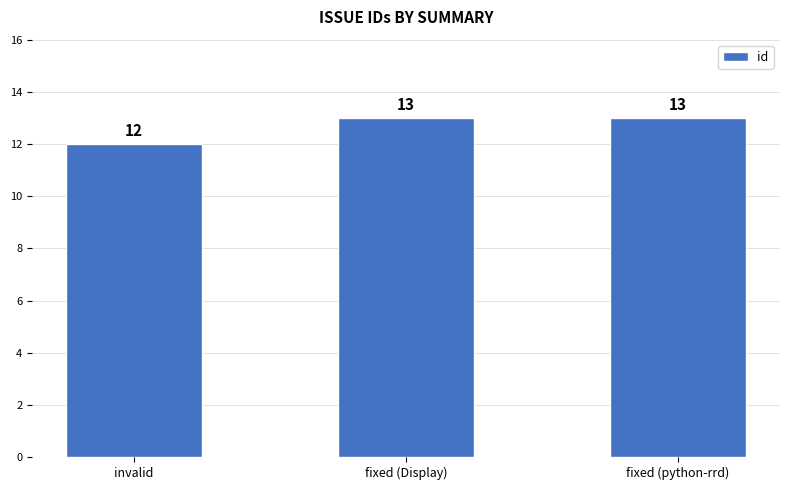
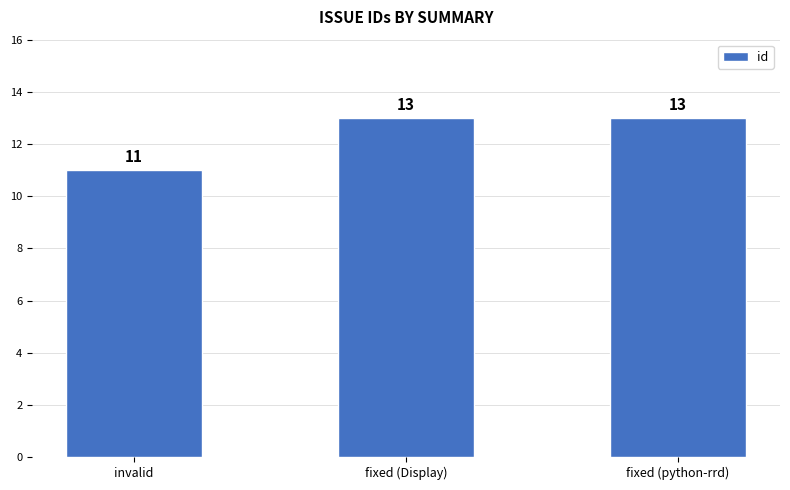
invalid: 12 -> 11
